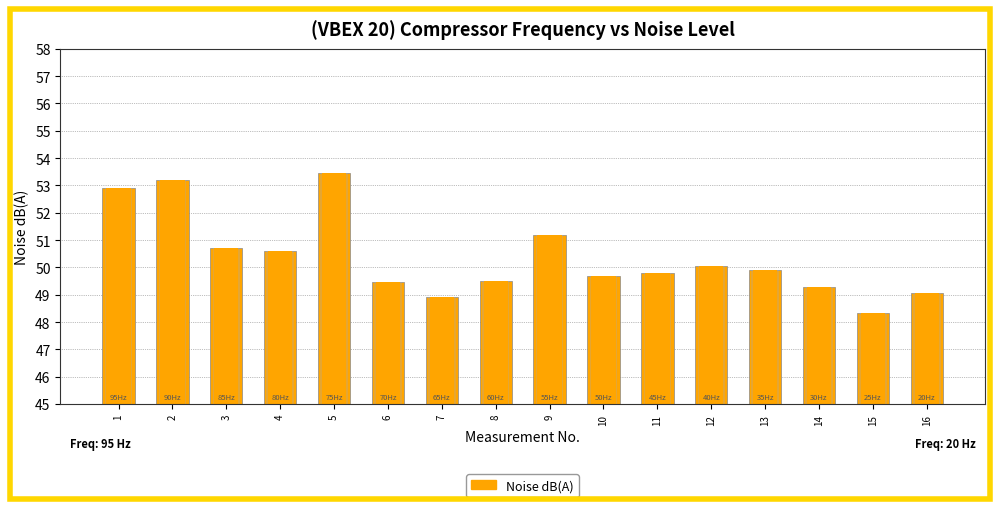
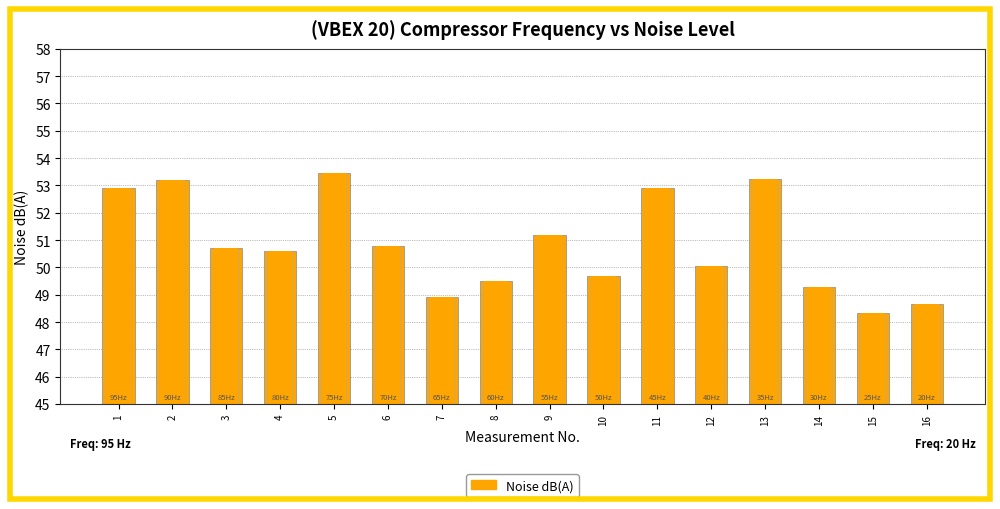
Noise dB(A), 6: 49.5 -> 50.8
Noise dB(A), 11: 49.8 -> 52.9
Noise dB(A), 13: 49.9 -> 53.2
Noise dB(A), 16: 49.1 -> 48.7
